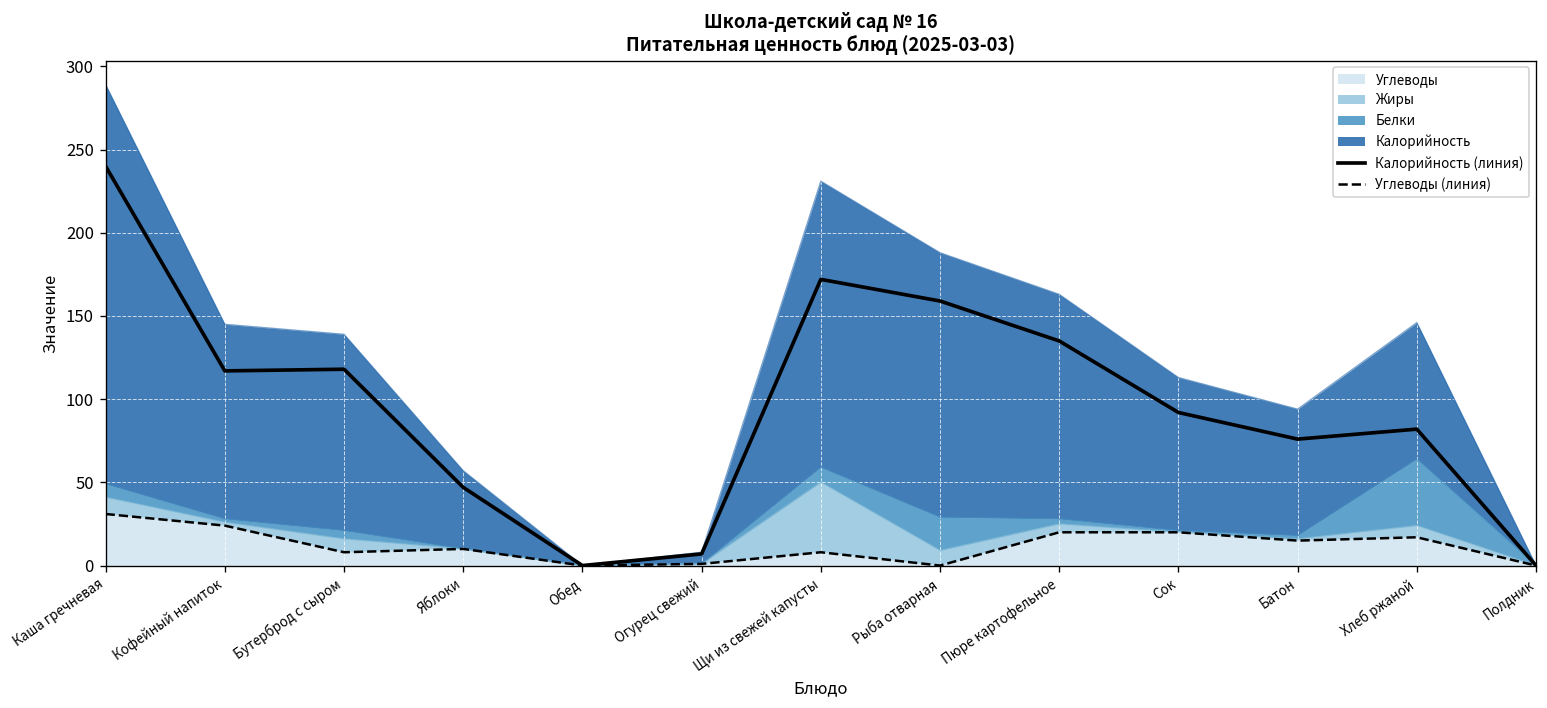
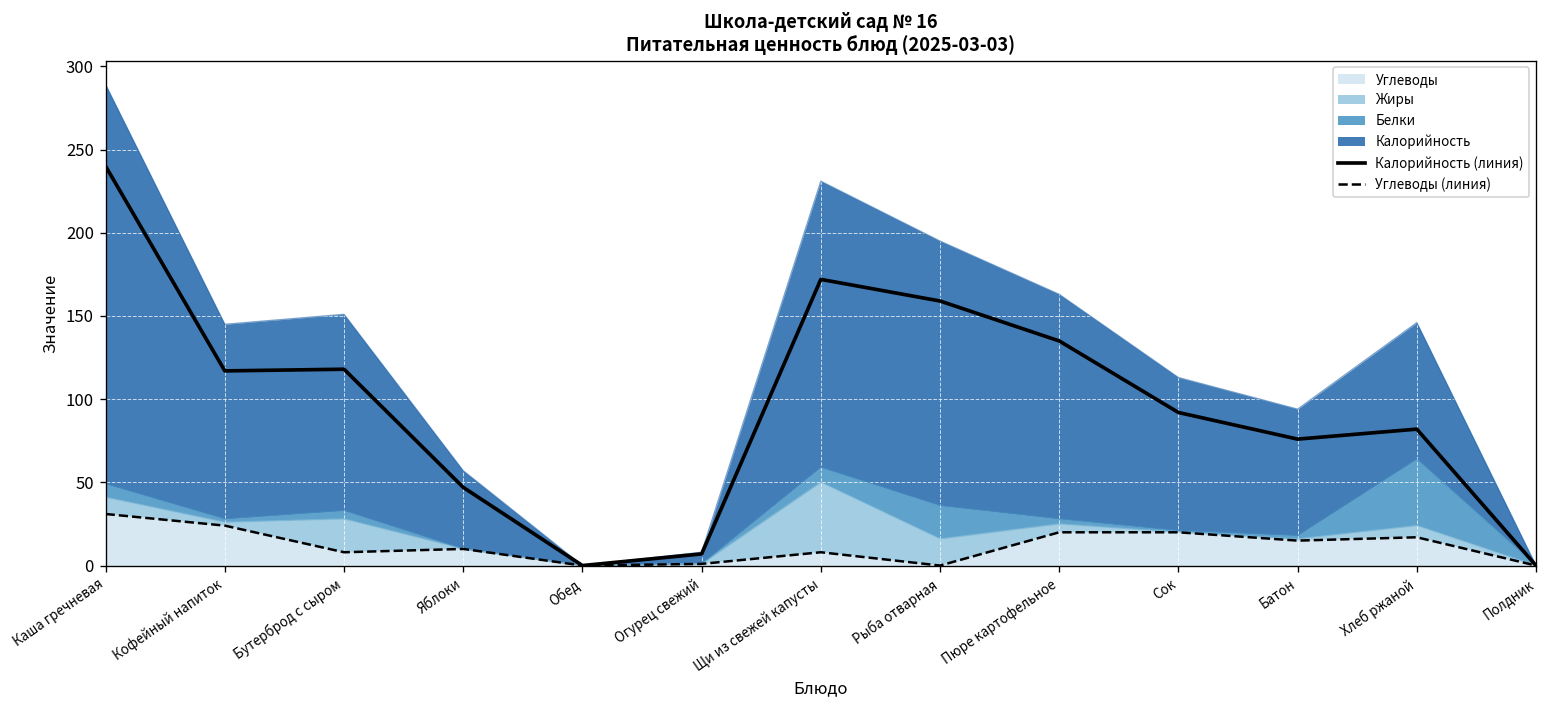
Жиры, Бутерброд с сыром: 8 -> 20
Жиры, Рыба отварная: 9 -> 16
